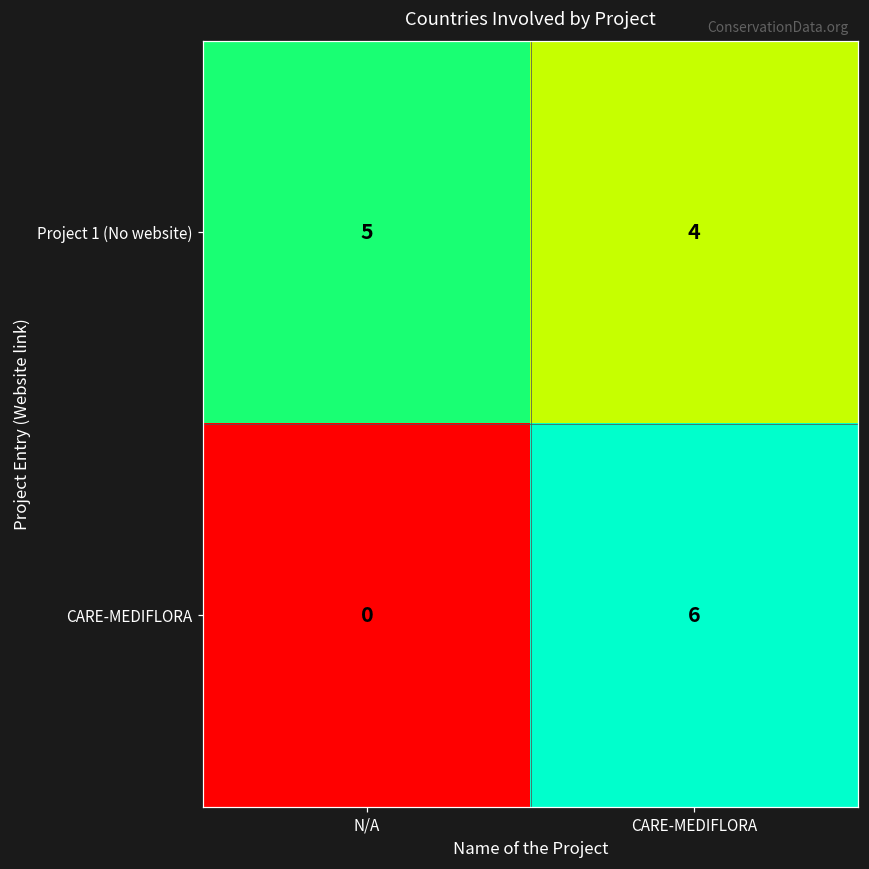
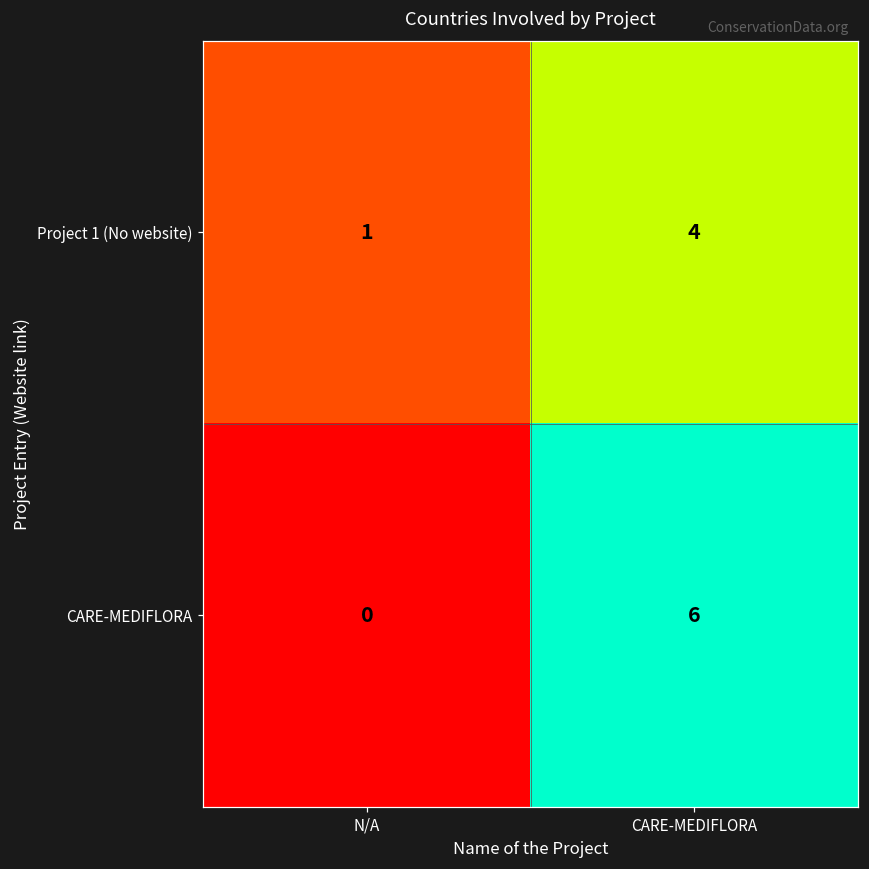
Project 1 (No website), N/A: 5 -> 1
